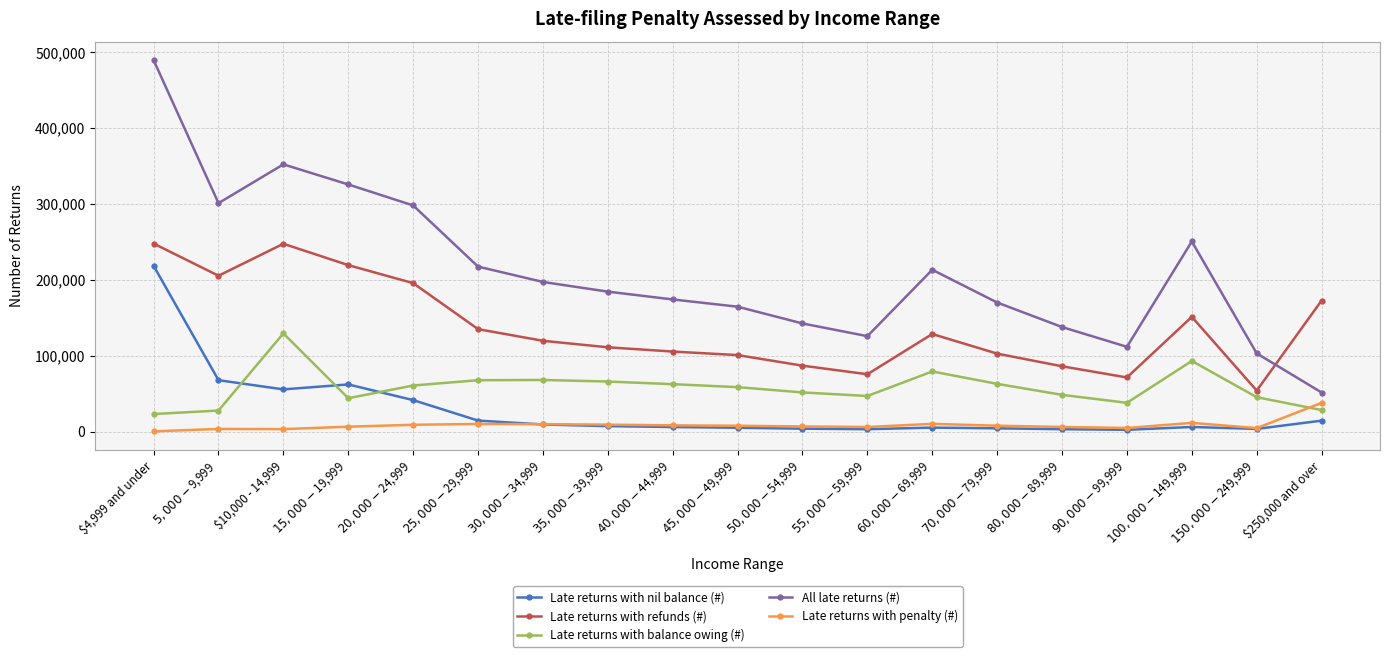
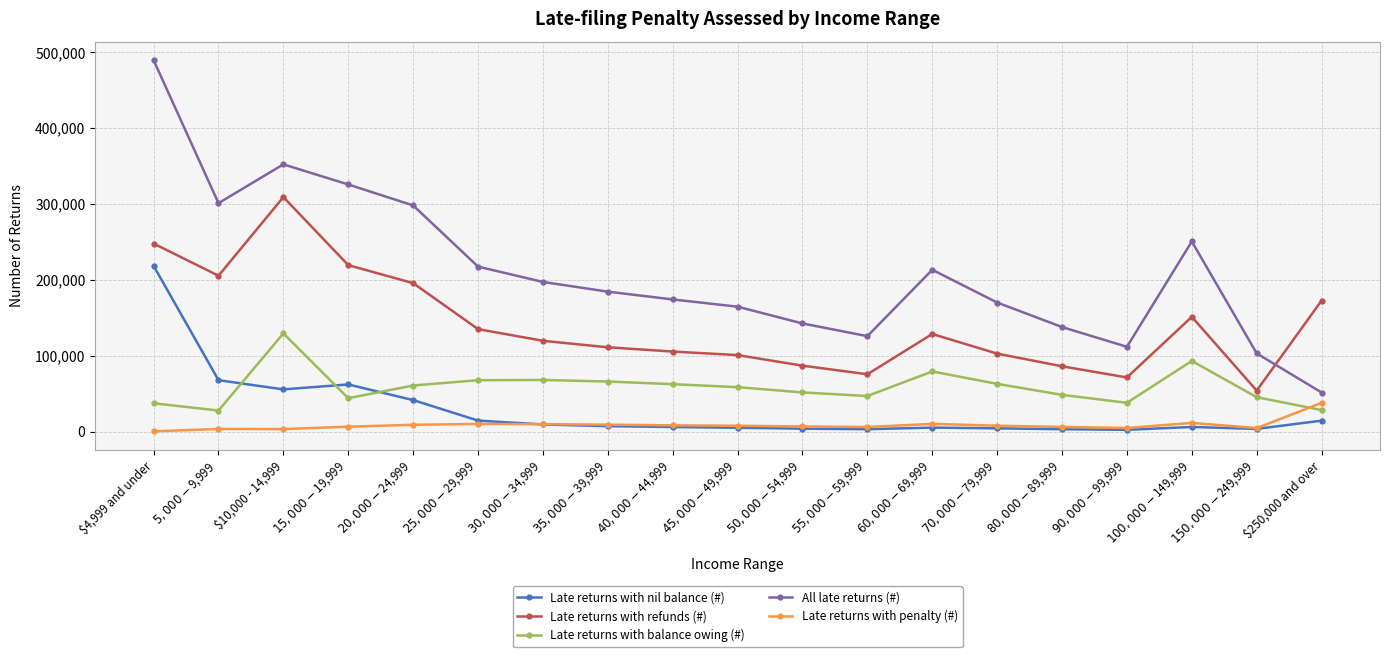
Late returns with balance owing (#), $4,999 and under: 20,000 -> 40,000
Late returns with refunds (#), $10,000 - 14,999: 250,000 -> 310,000
